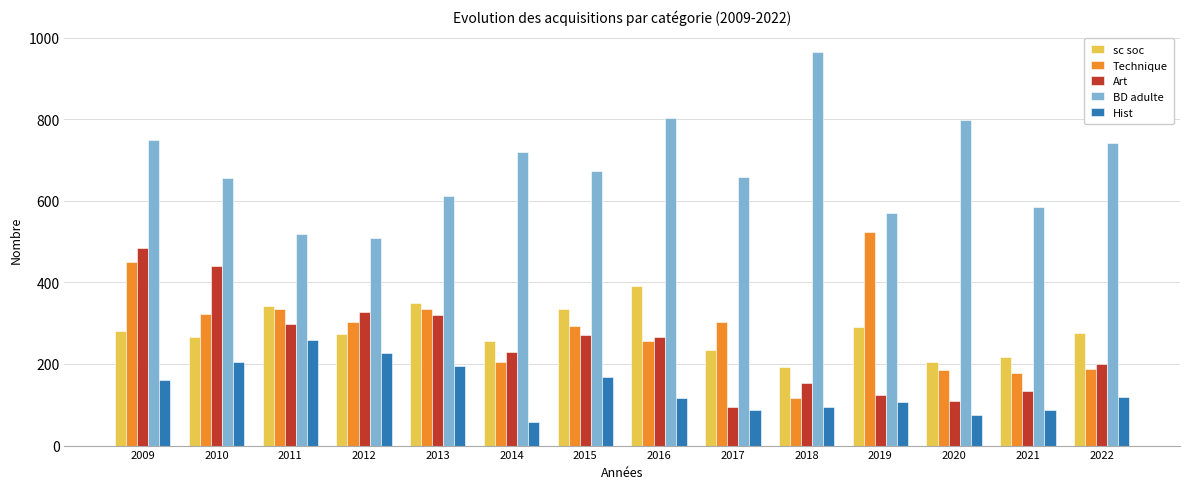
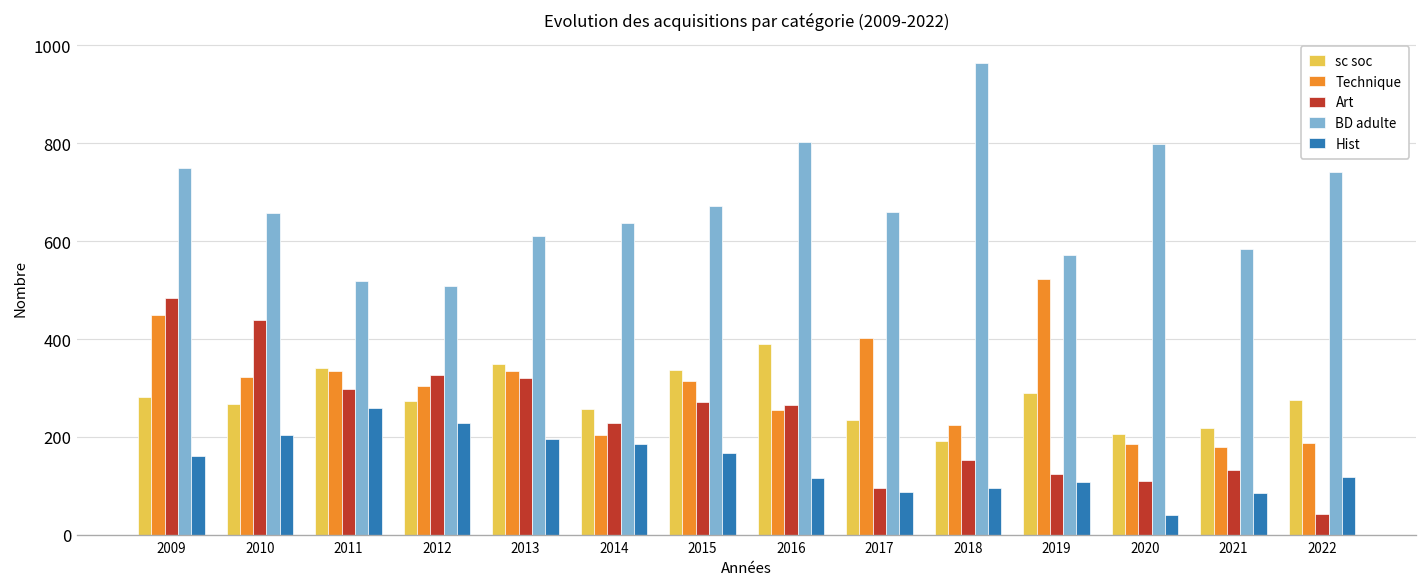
BD adulte, 2014: 720 -> 640
Hist, 2014: 60 -> 190
Technique, 2015: 290 -> 320
Technique, 2017: 300 -> 400
Technique, 2018: 120 -> 230
Hist, 2020: 80 -> 40
Art, 2022: 200 -> 40
